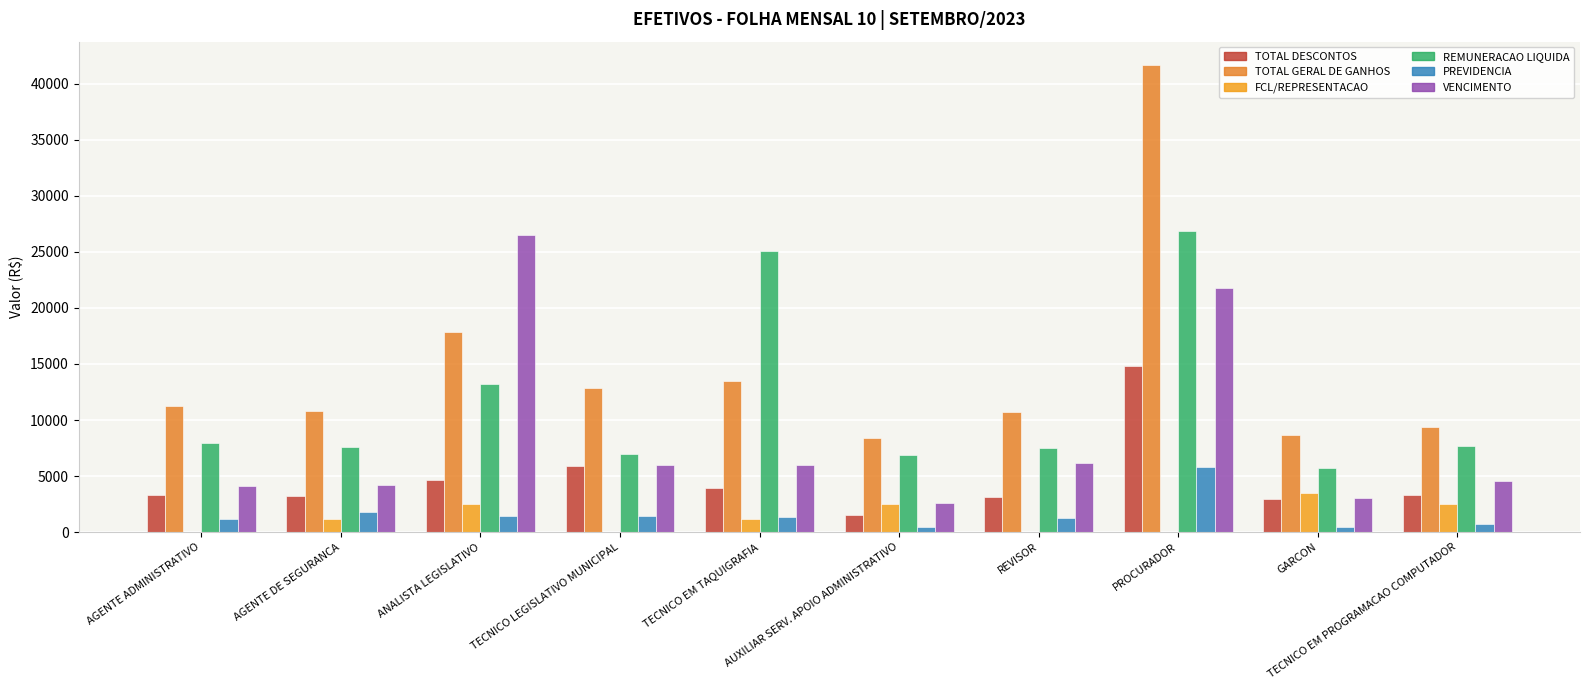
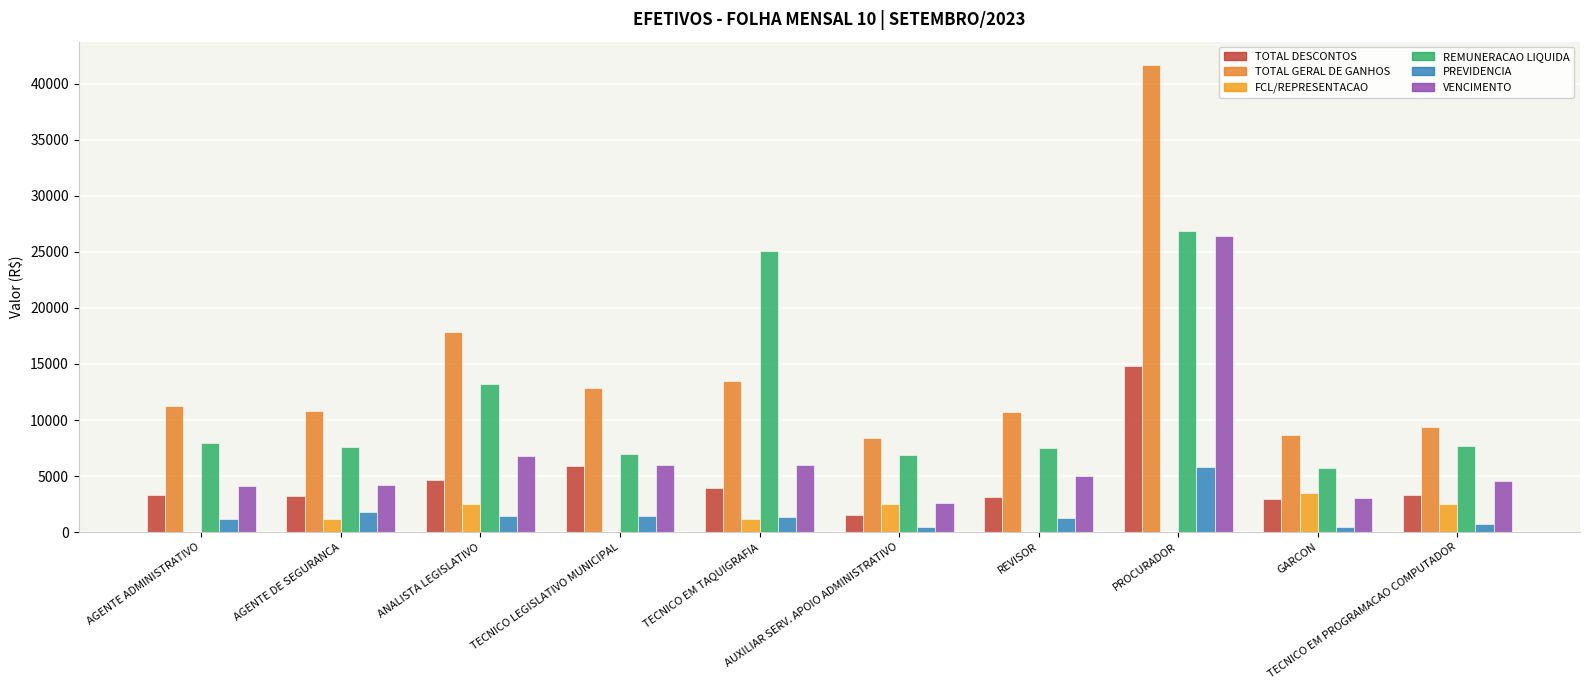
VENCIMENTO, ANALISTA LEGISLATIVO: 26500 -> 6800
VENCIMENTO, REVISOR: 6200 -> 5000
VENCIMENTO, PROCURADOR: 21800 -> 26400
